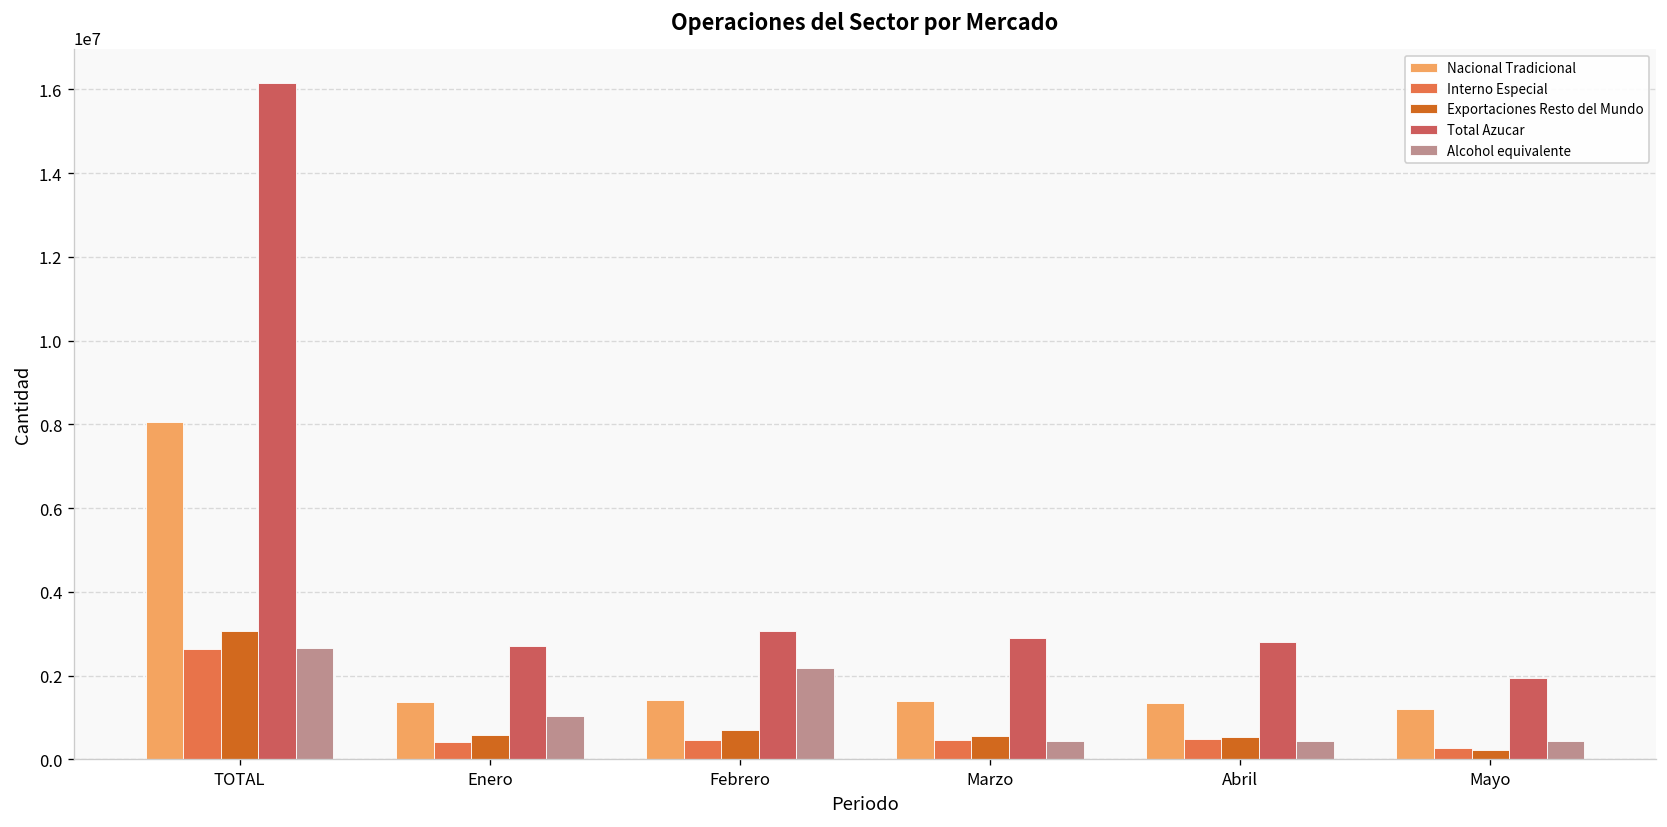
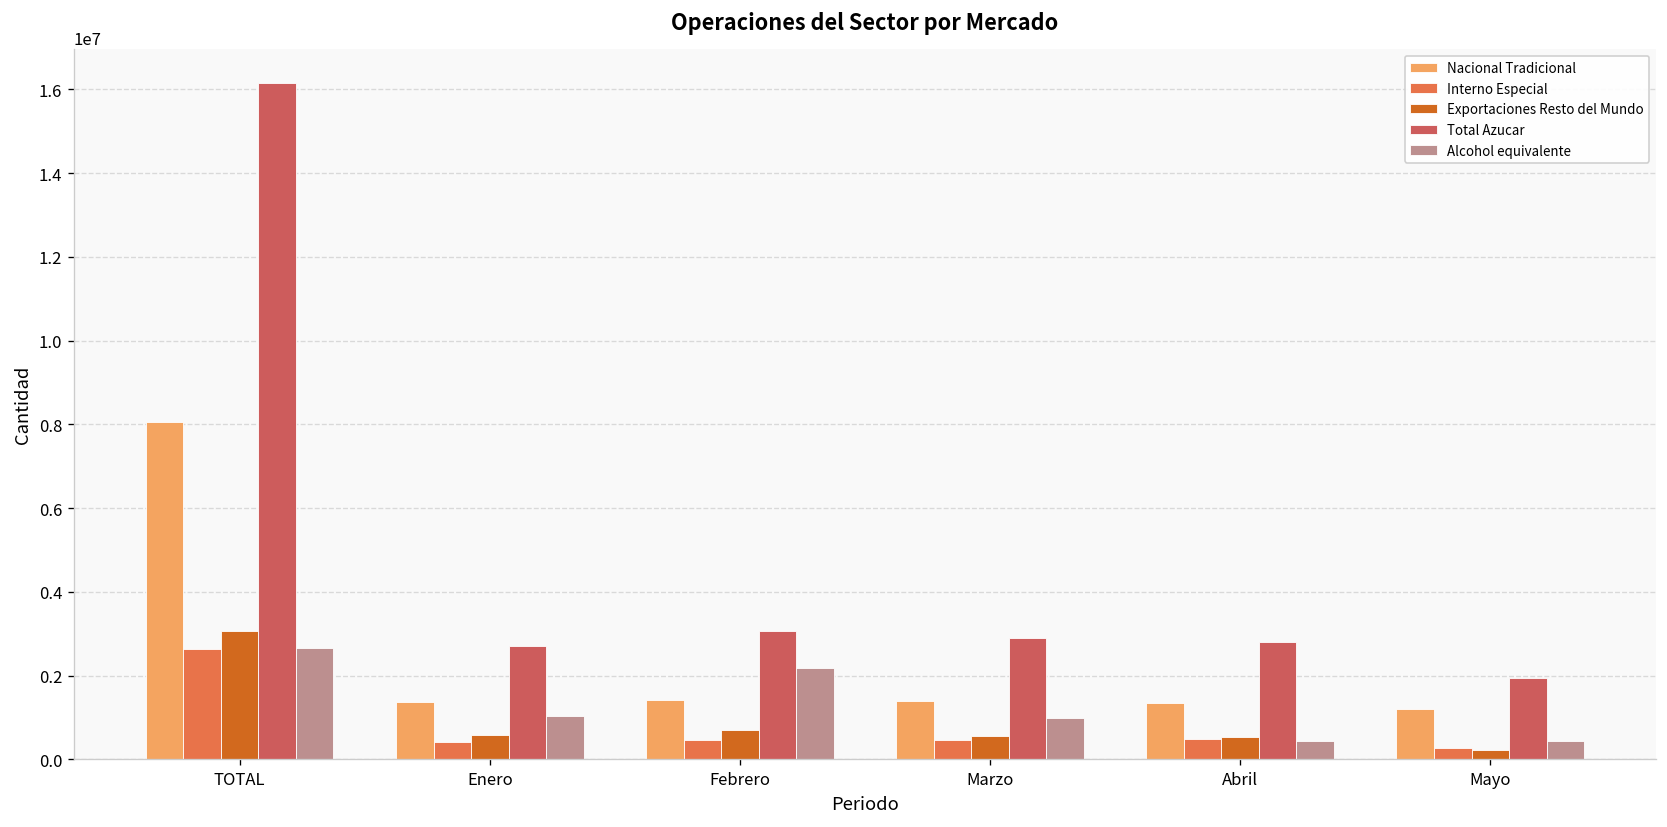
Alcohol equivalente, Marzo: 400000 -> 1000000
